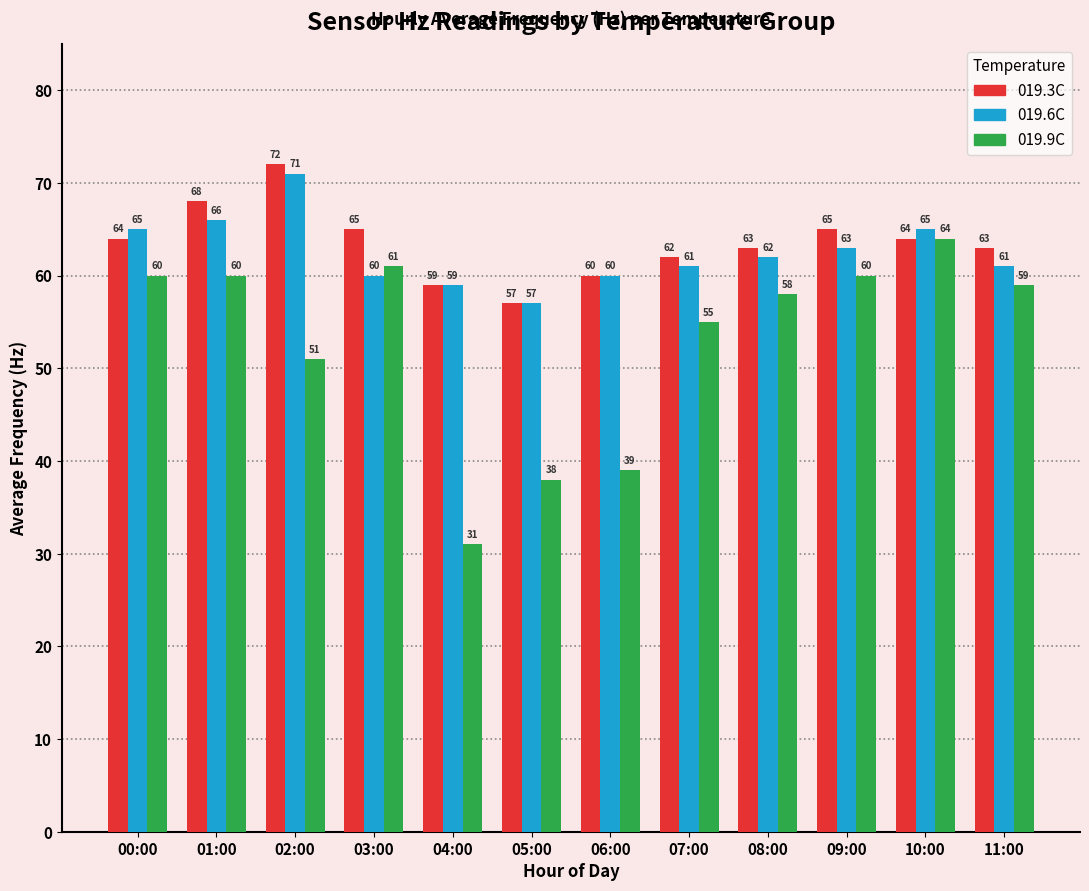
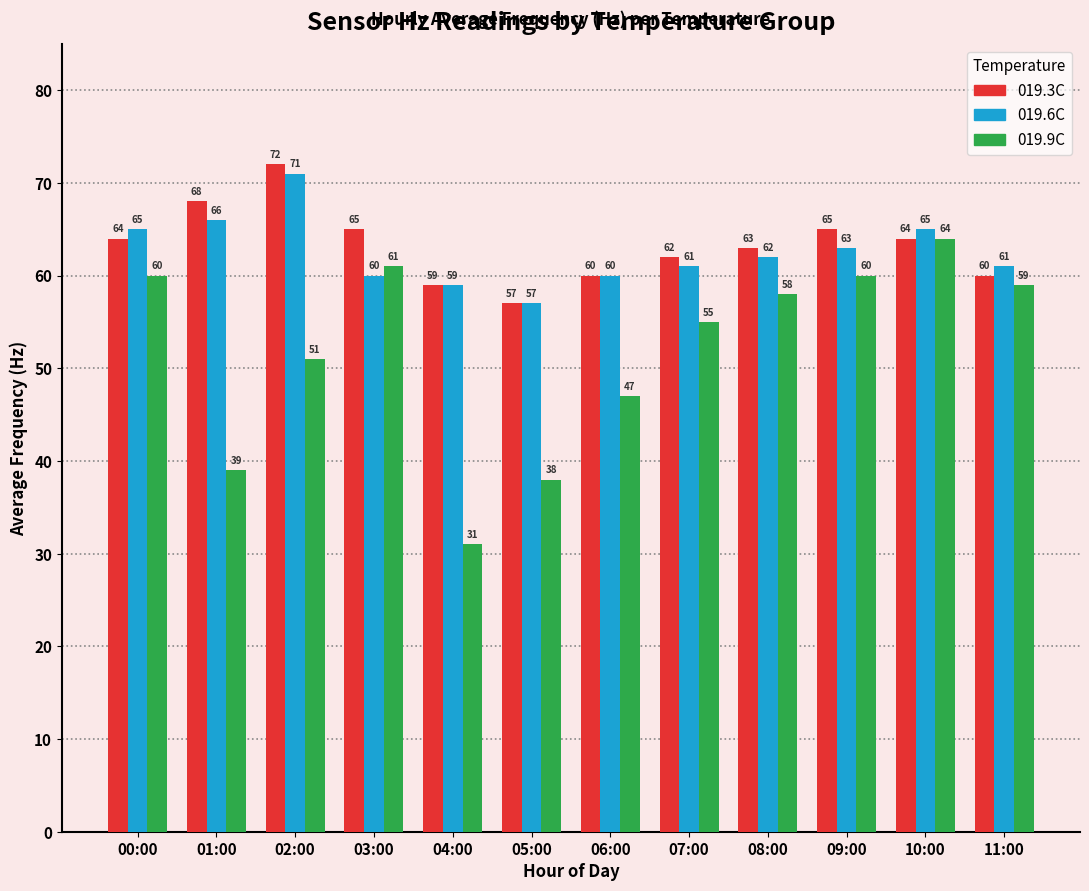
019.9C, 01:00: 60 -> 39
019.9C, 06:00: 39 -> 47
019.3C, 11:00: 63 -> 60
